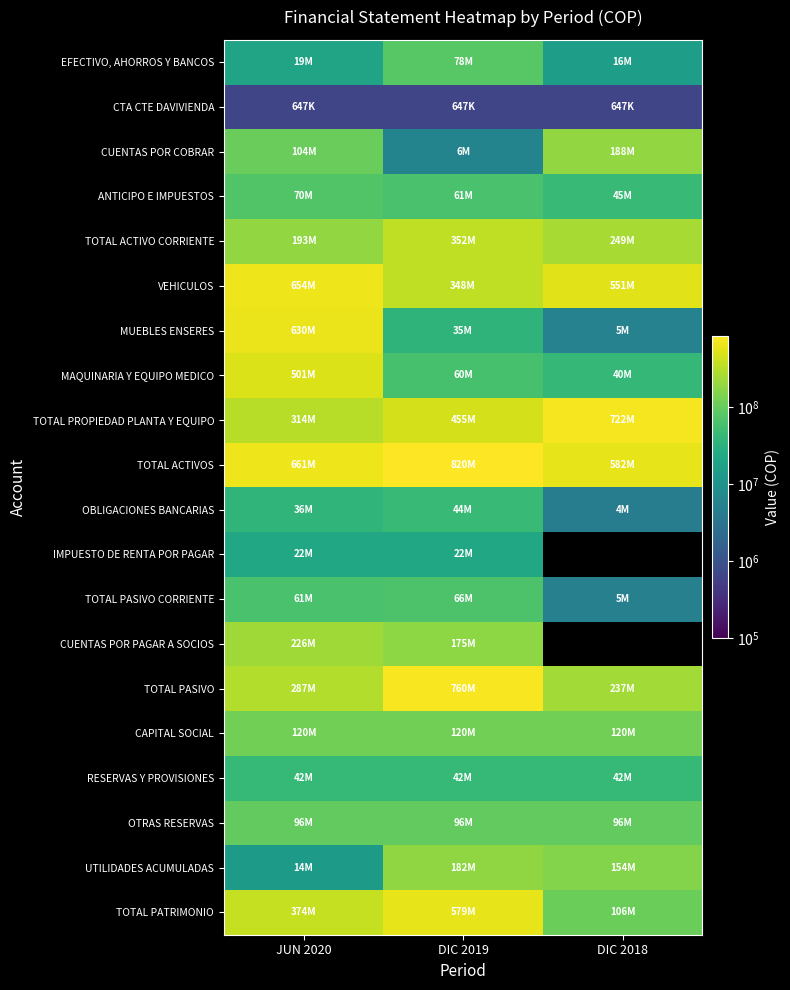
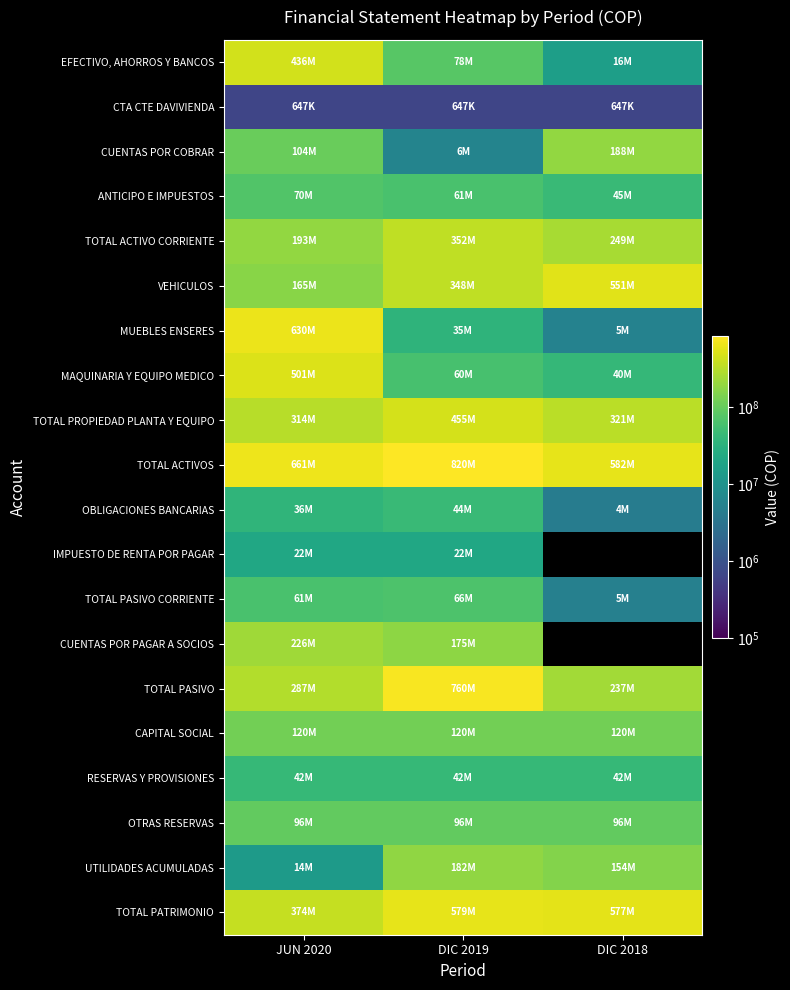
EFECTIVO, AHORROS Y BANCOS, JUN 2020: 19M -> 436M
VEHICULOS, JUN 2020: 654M -> 165M
TOTAL PROPIEDAD PLANTA Y EQUIPO, DIC 2018: 722M -> 321M
TOTAL PATRIMONIO, DIC 2018: 106M -> 577M
